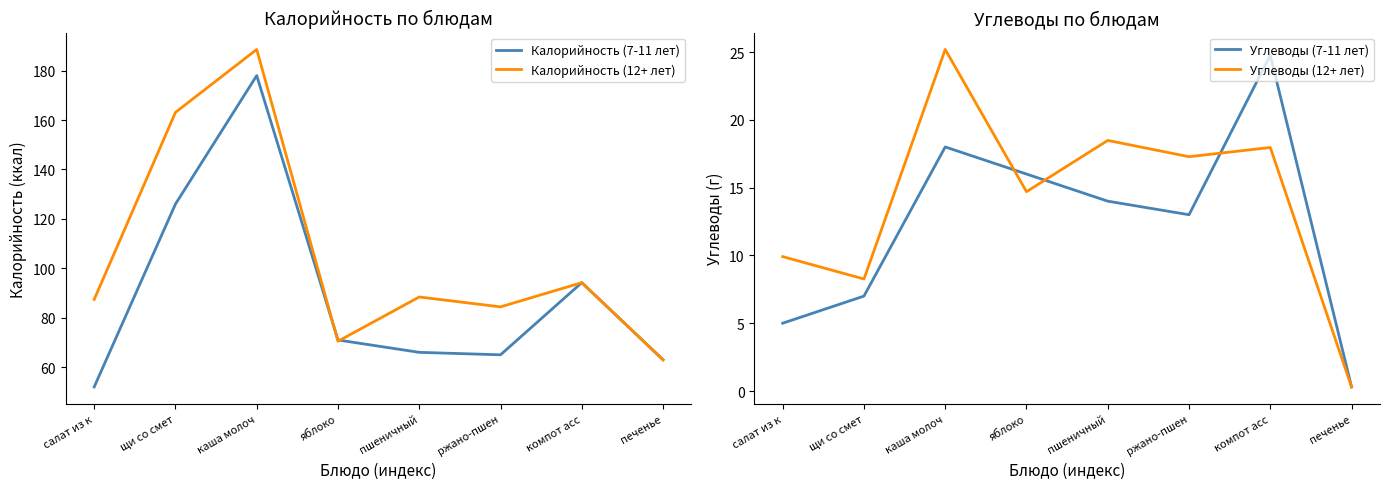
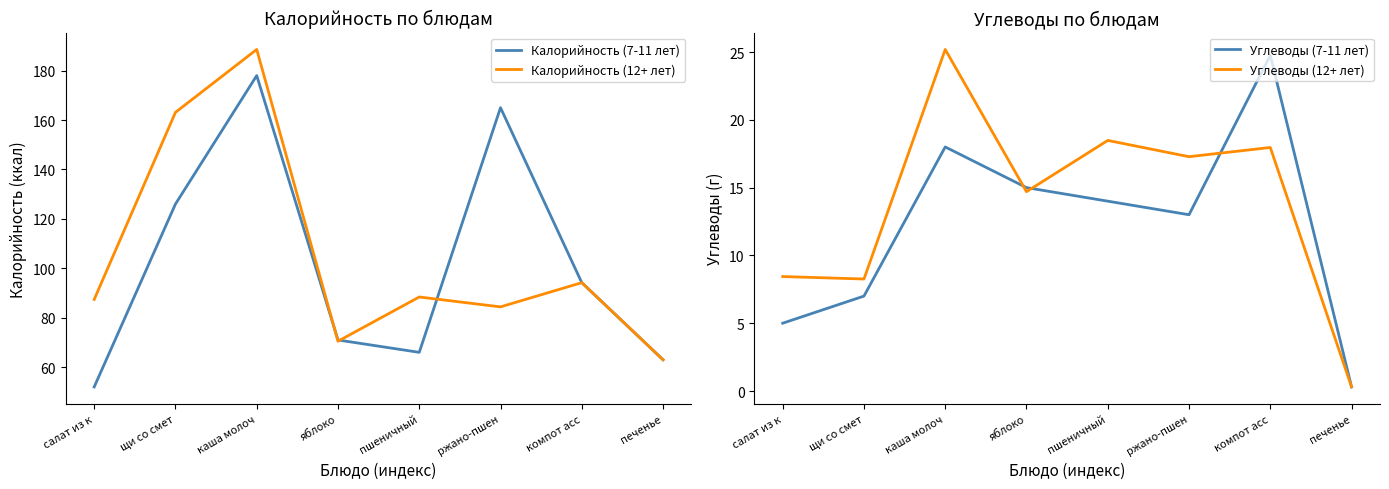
Калорийность по блюдам, Калорийность (7-11 лет), ржано-пшен: 65 -> 165
Углеводы по блюдам, Углеводы (12+ лет), салат из к: 9.9 -> 8.4
Углеводы по блюдам, Углеводы (7-11 лет), яблоко: 16 -> 15
